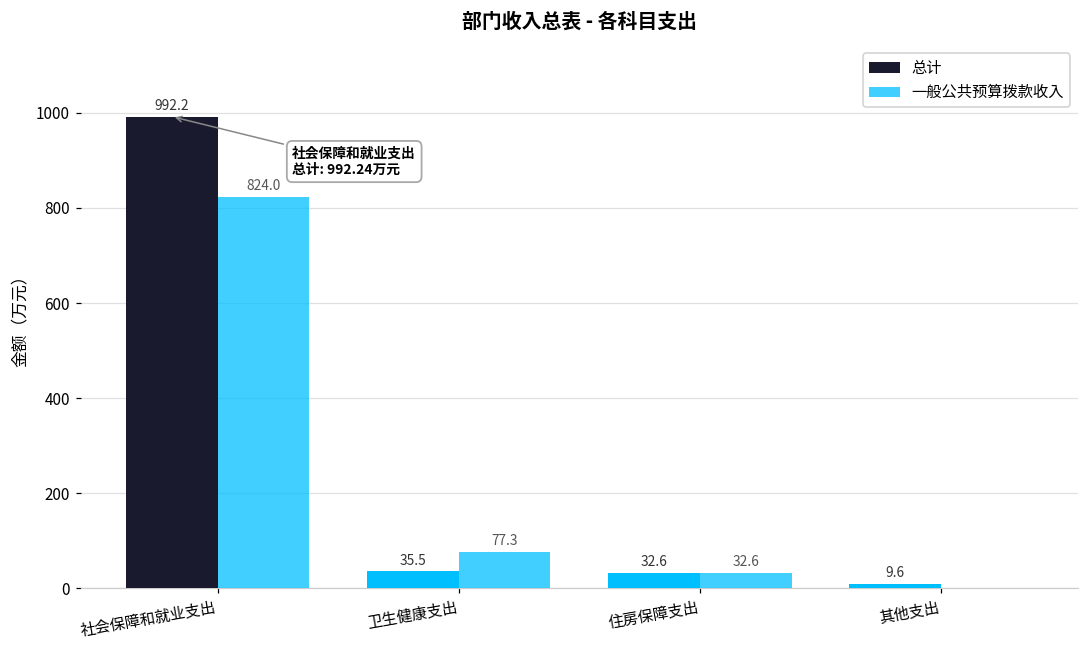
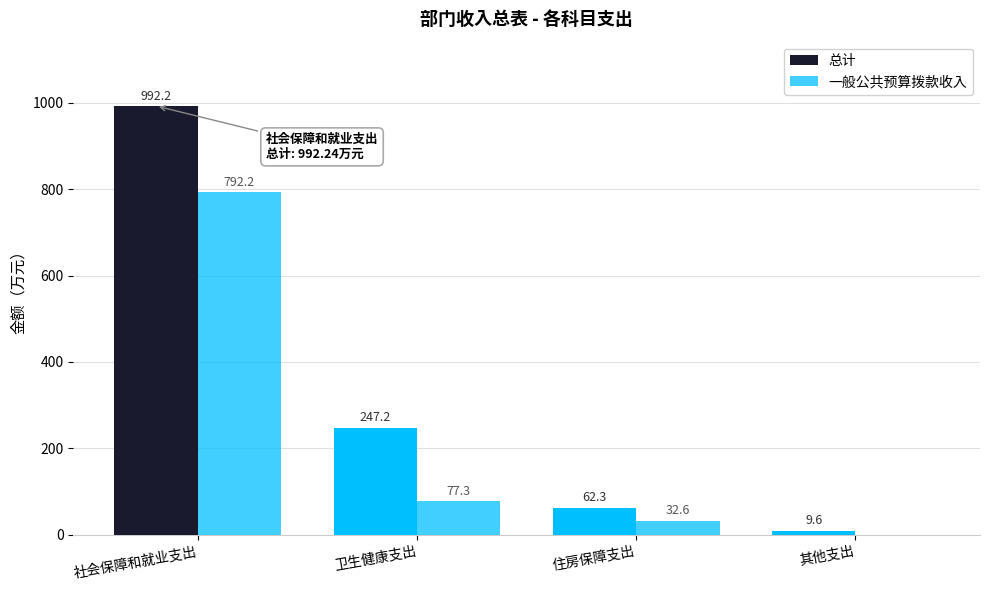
一般公共预算拨款收入, 社会保障和就业支出: 824.0 -> 792.2
总计, 卫生健康支出: 35.5 -> 247.2
总计, 住房保障支出: 32.6 -> 62.3
